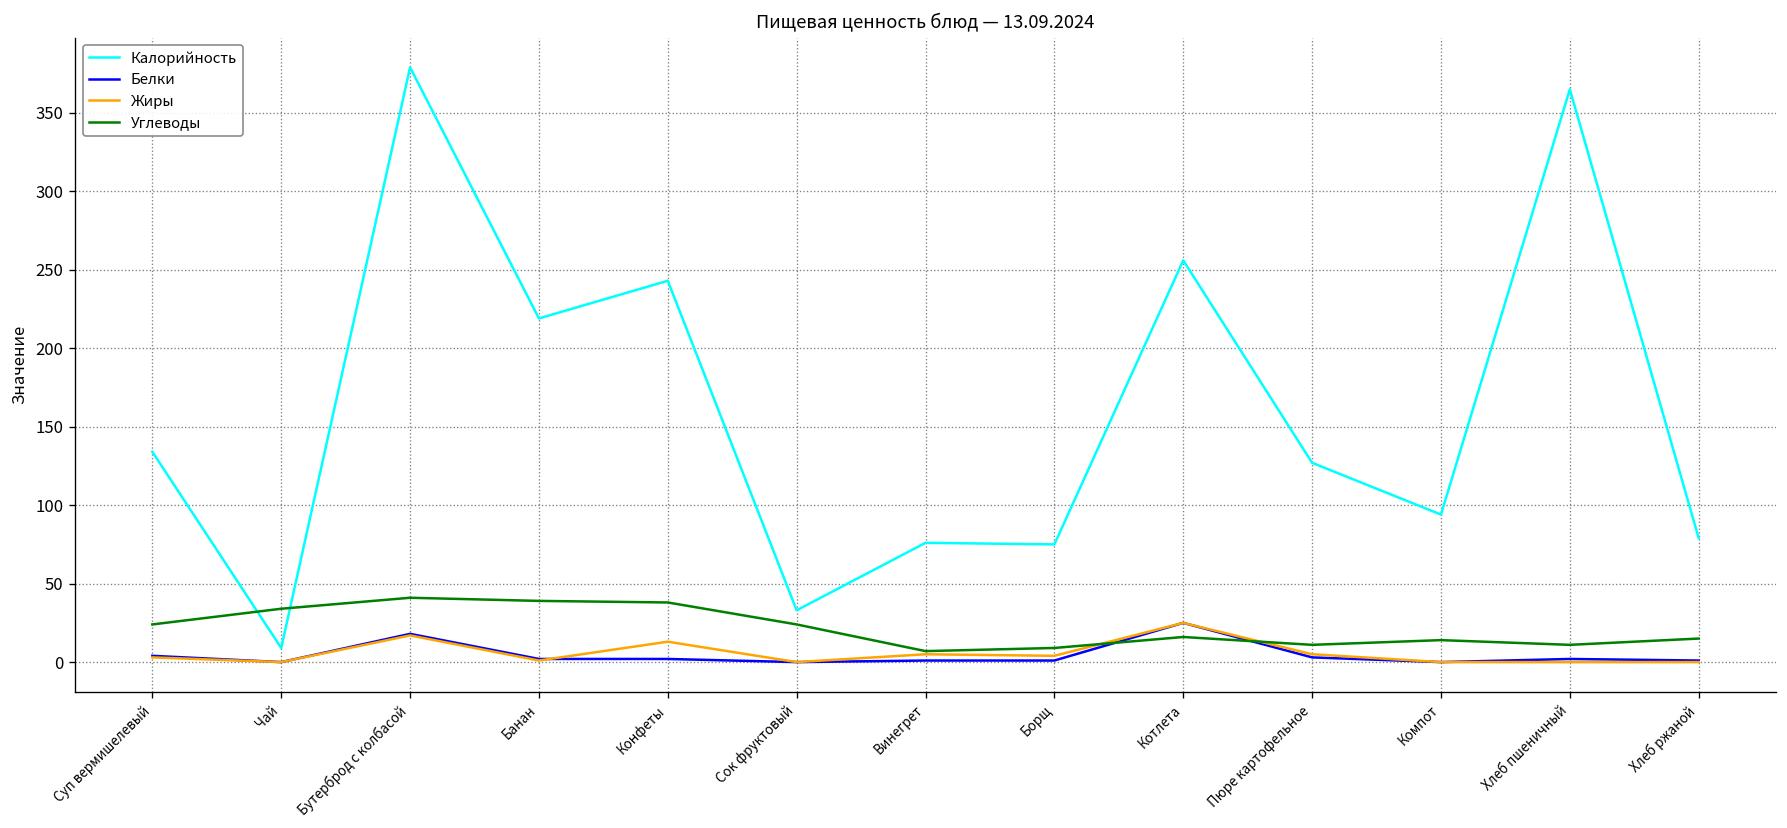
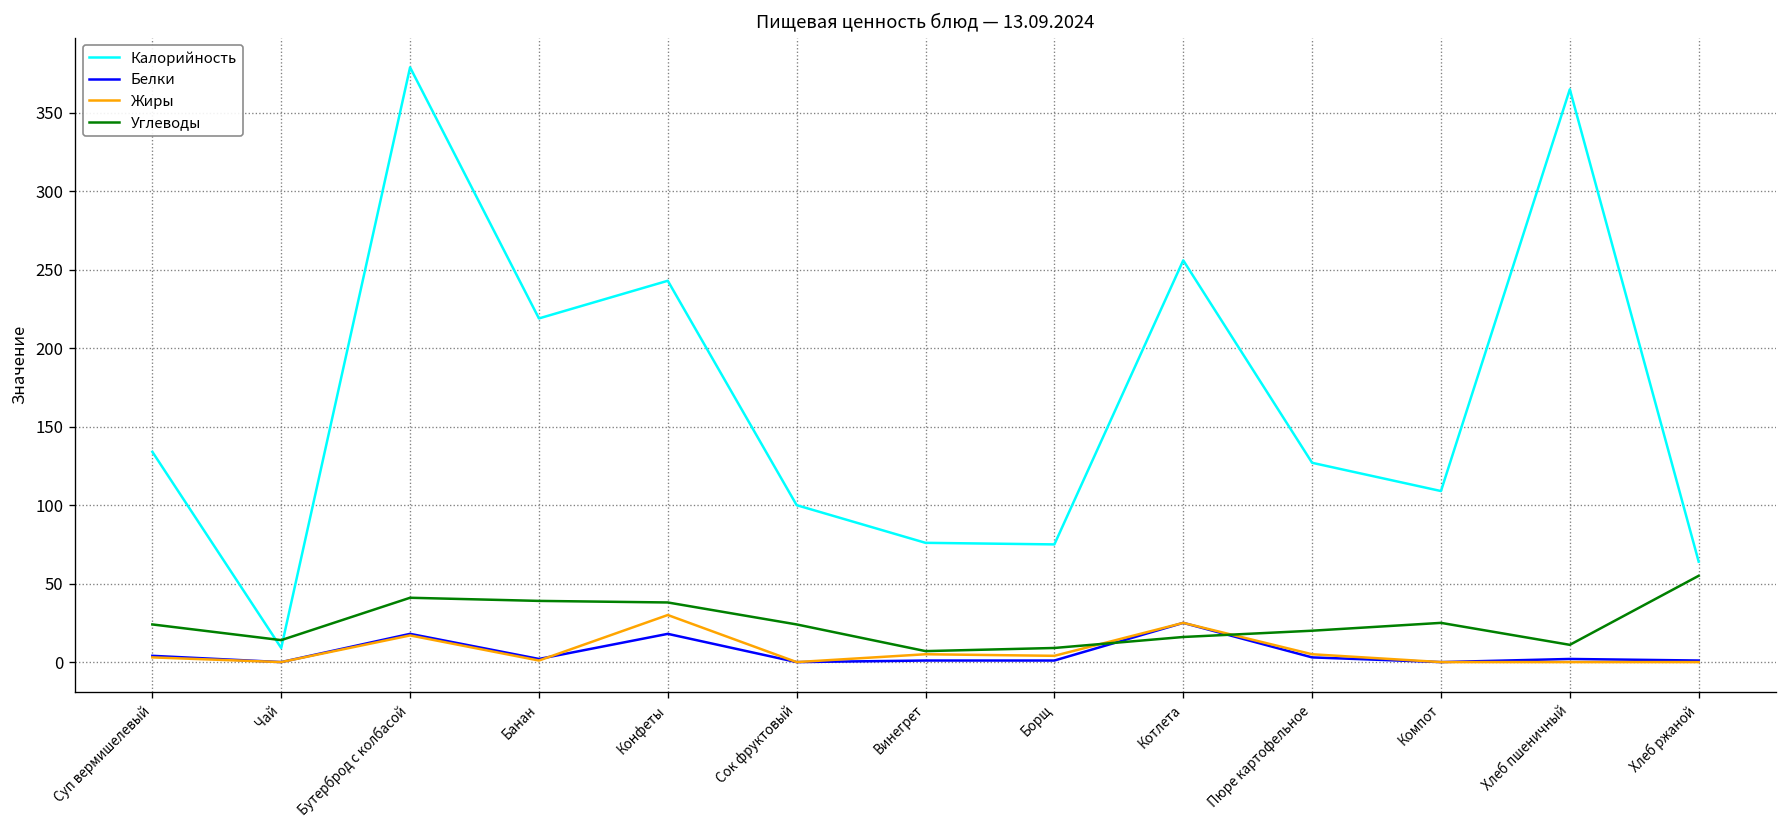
Углеводы, Чай: 34 -> 14
Белки, Конфеты: 2 -> 18
Жиры, Конфеты: 13 -> 30
Калорийность, Сок фруктовый: 33 -> 100
Углеводы, Пюре картофельное: 11 -> 20
Калорийность, Компот: 94 -> 109
Углеводы, Компот: 14 -> 25
Калорийность, Хлеб ржаной: 79 -> 64
Углеводы, Хлеб ржаной: 15 -> 55
